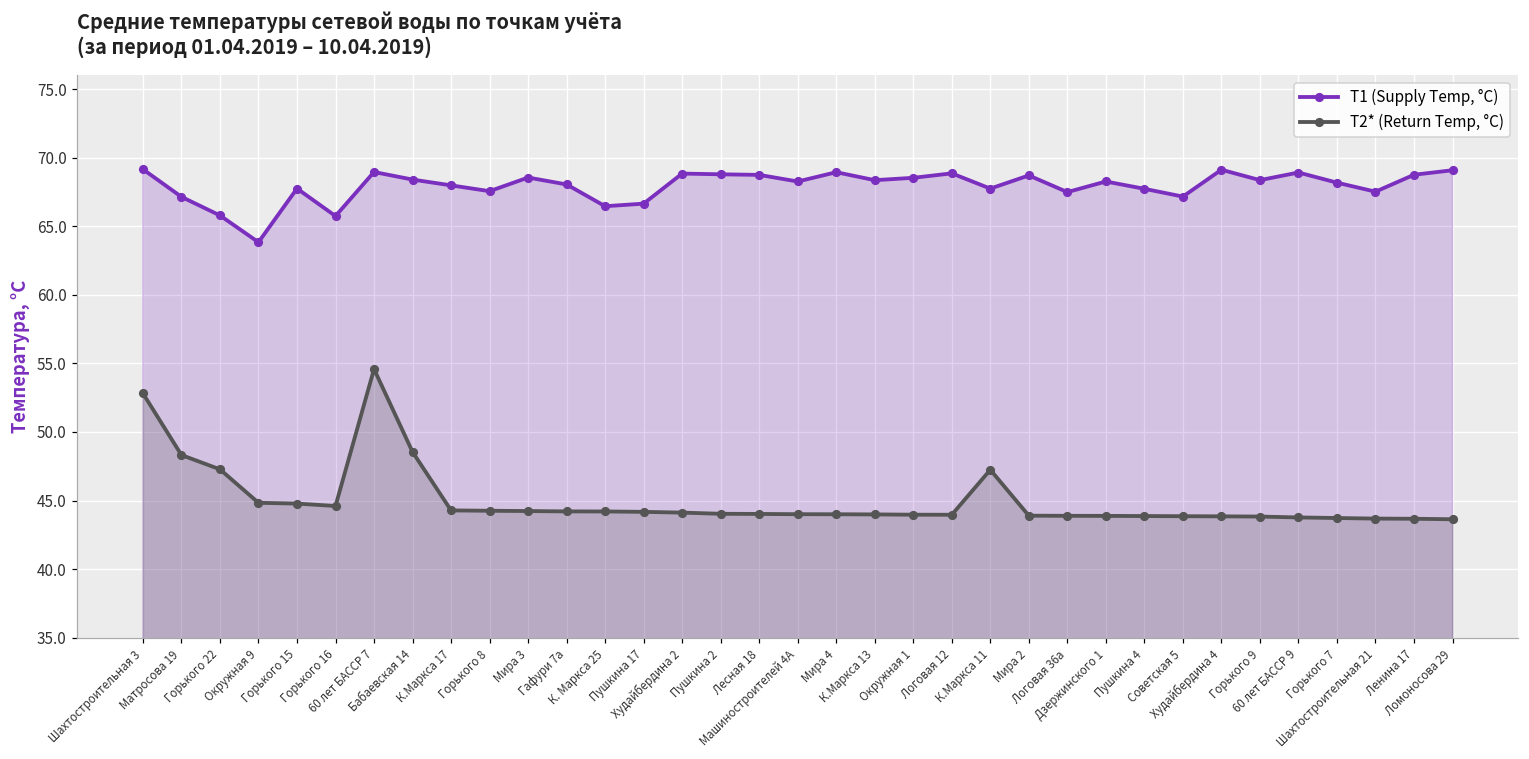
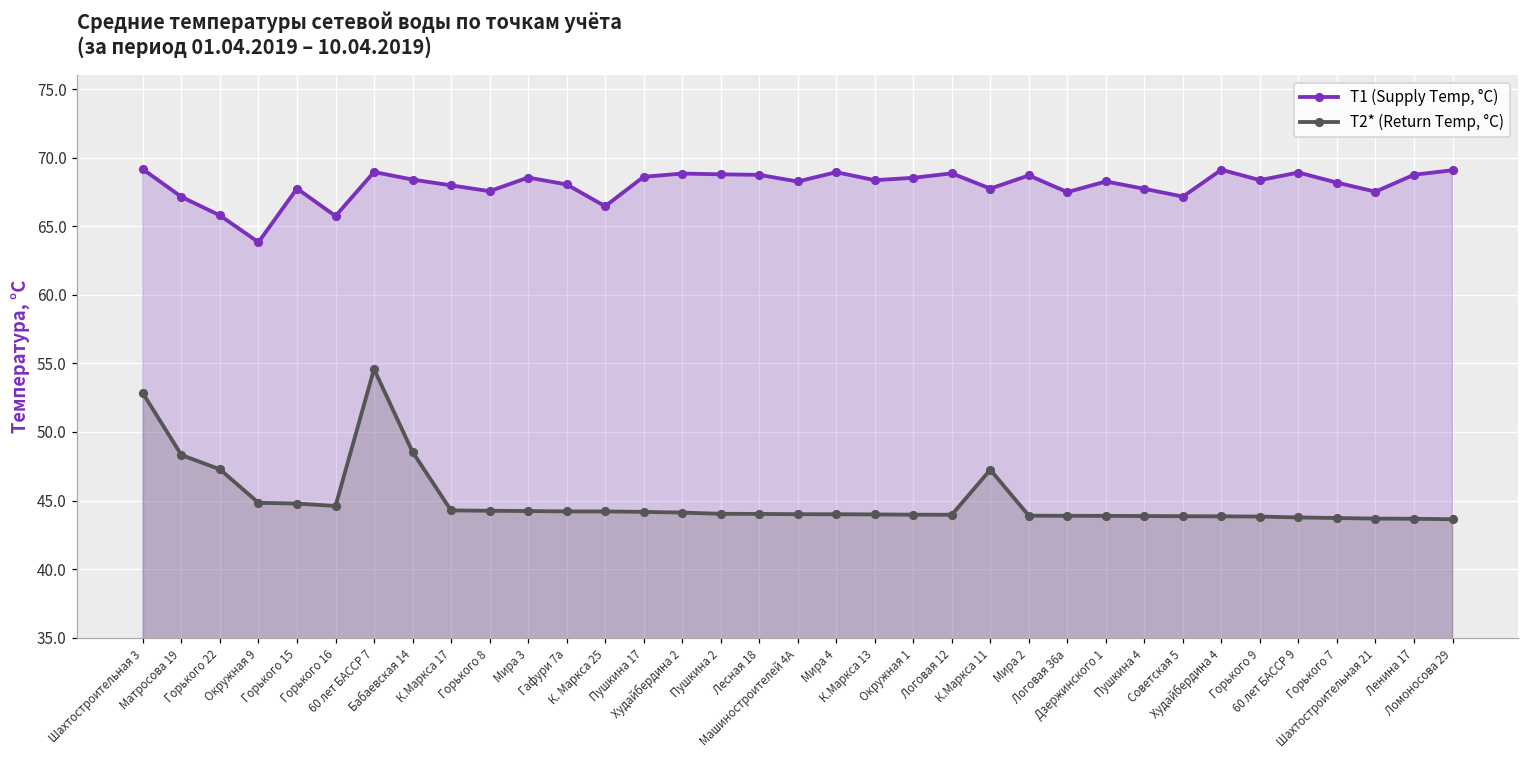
T1 (Supply Temp, °C), Пушкина 17: 66.7 -> 68.6
